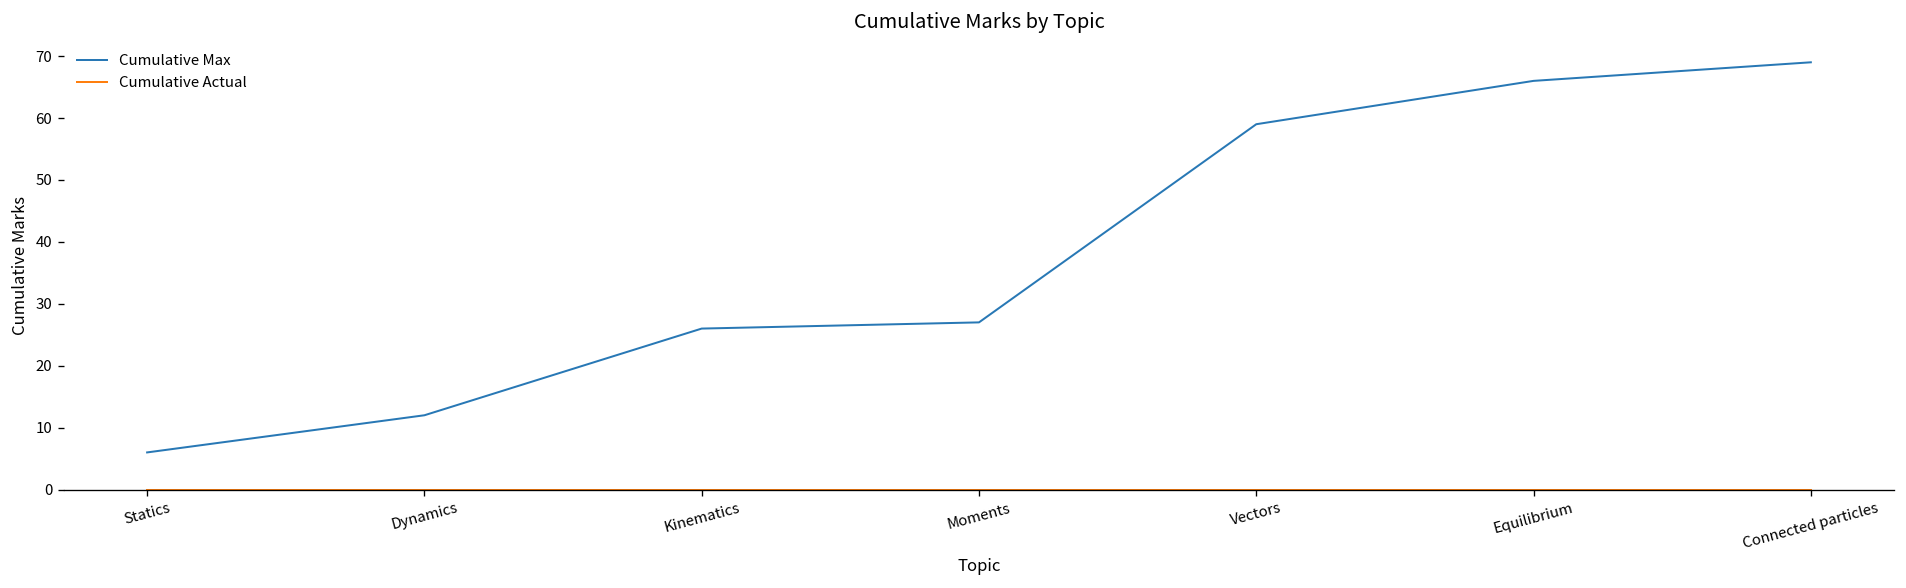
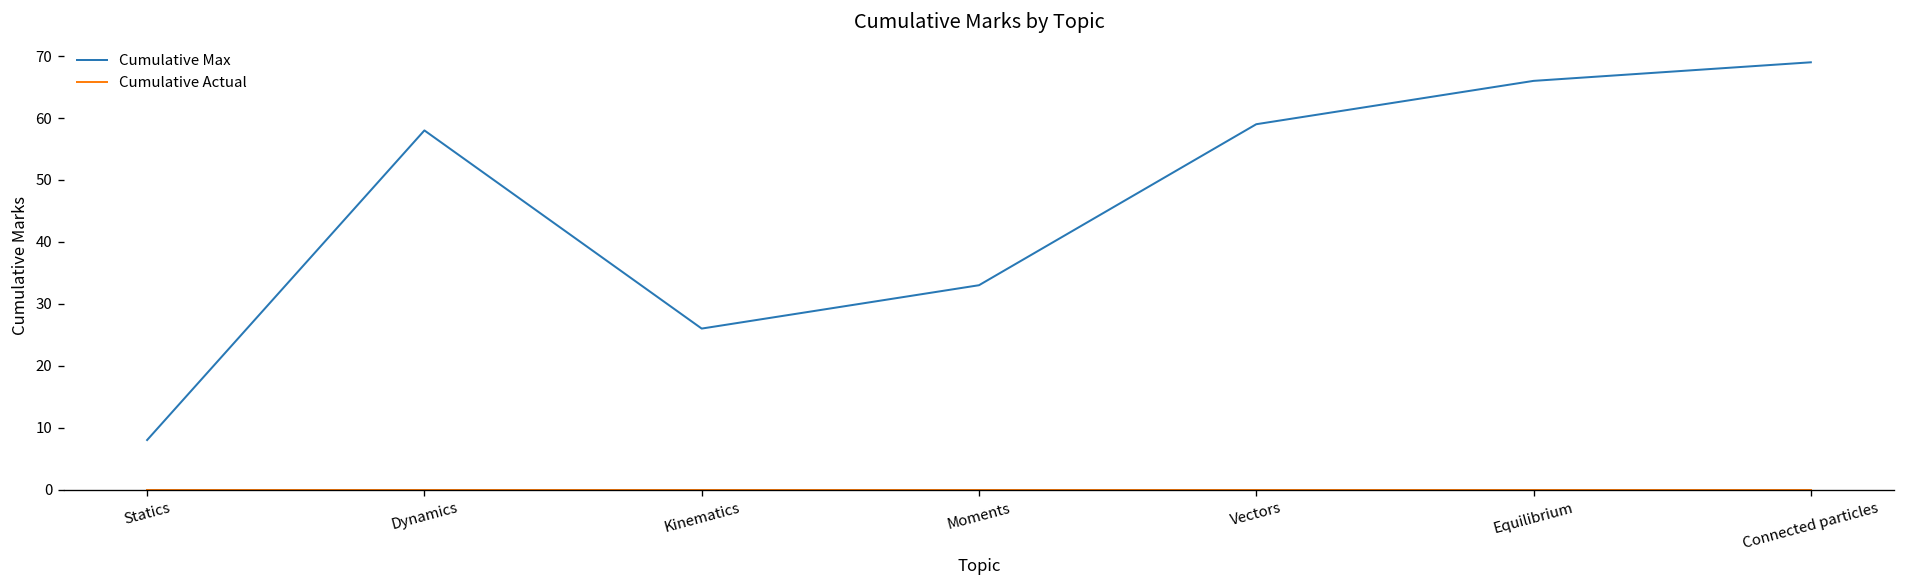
Cumulative Max, Statics: 6 -> 8
Cumulative Max, Dynamics: 12 -> 58
Cumulative Max, Moments: 27 -> 33
